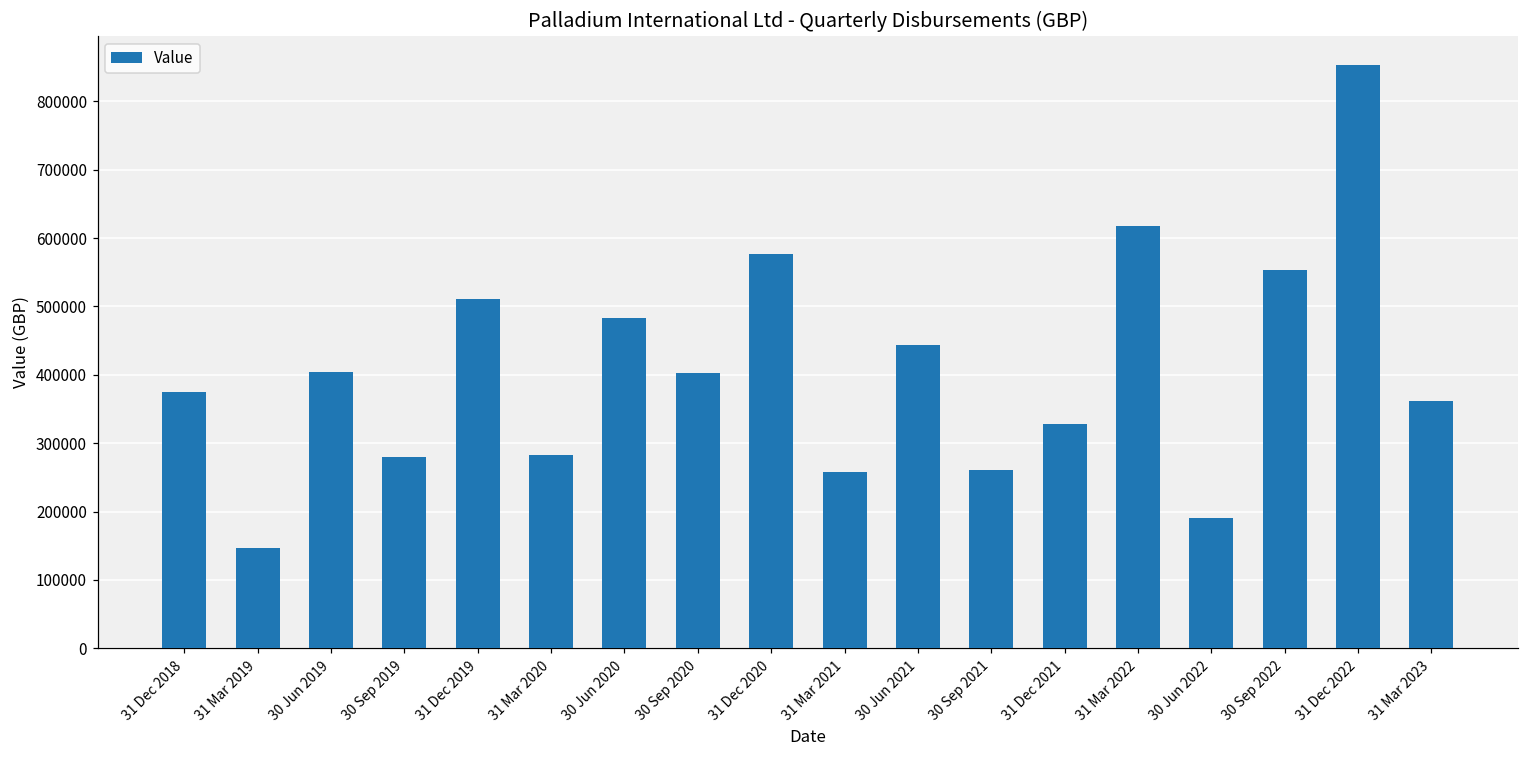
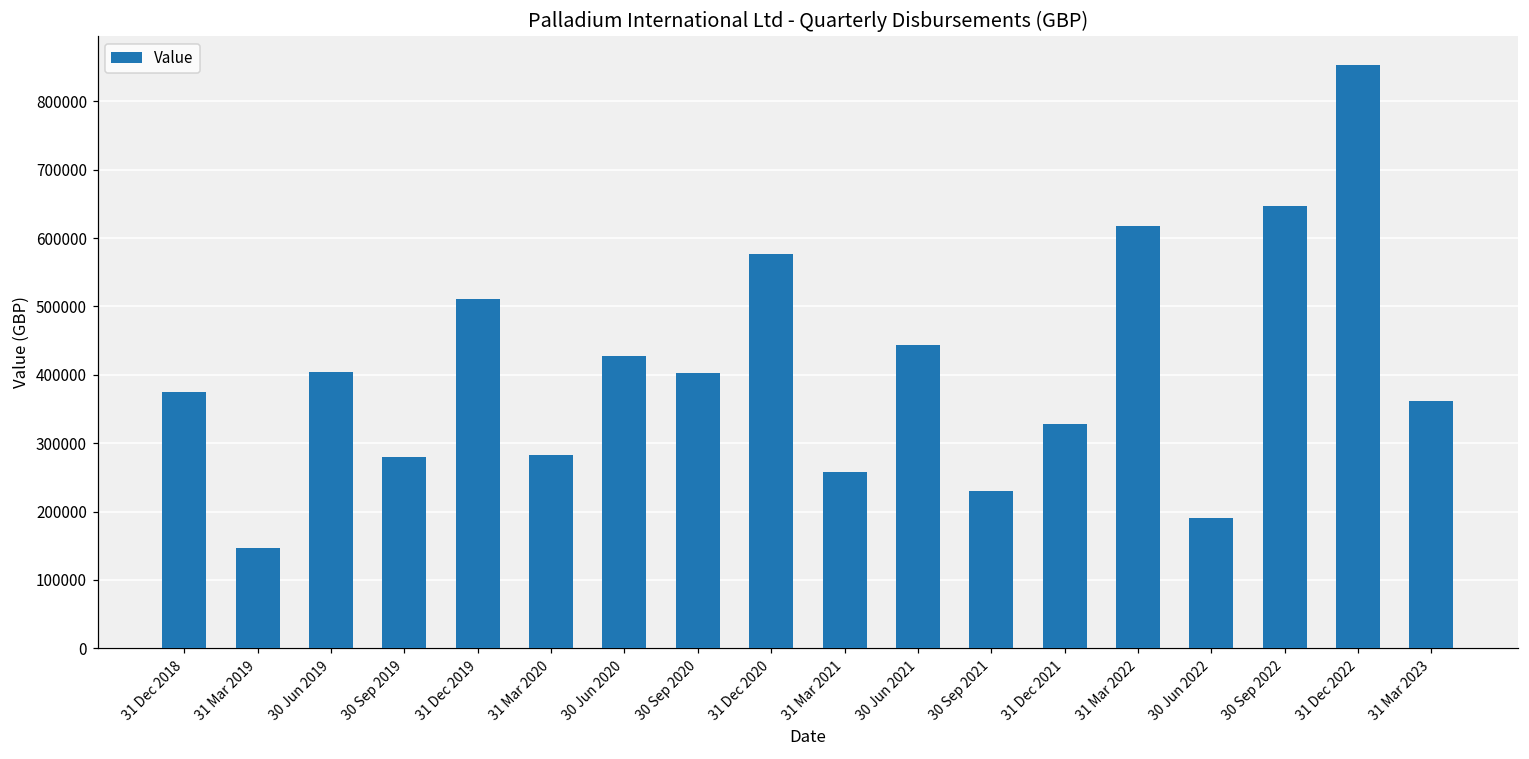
30 Jun 2020: 480000 -> 430000
30 Sep 2021: 260000 -> 230000
30 Sep 2022: 550000 -> 650000
